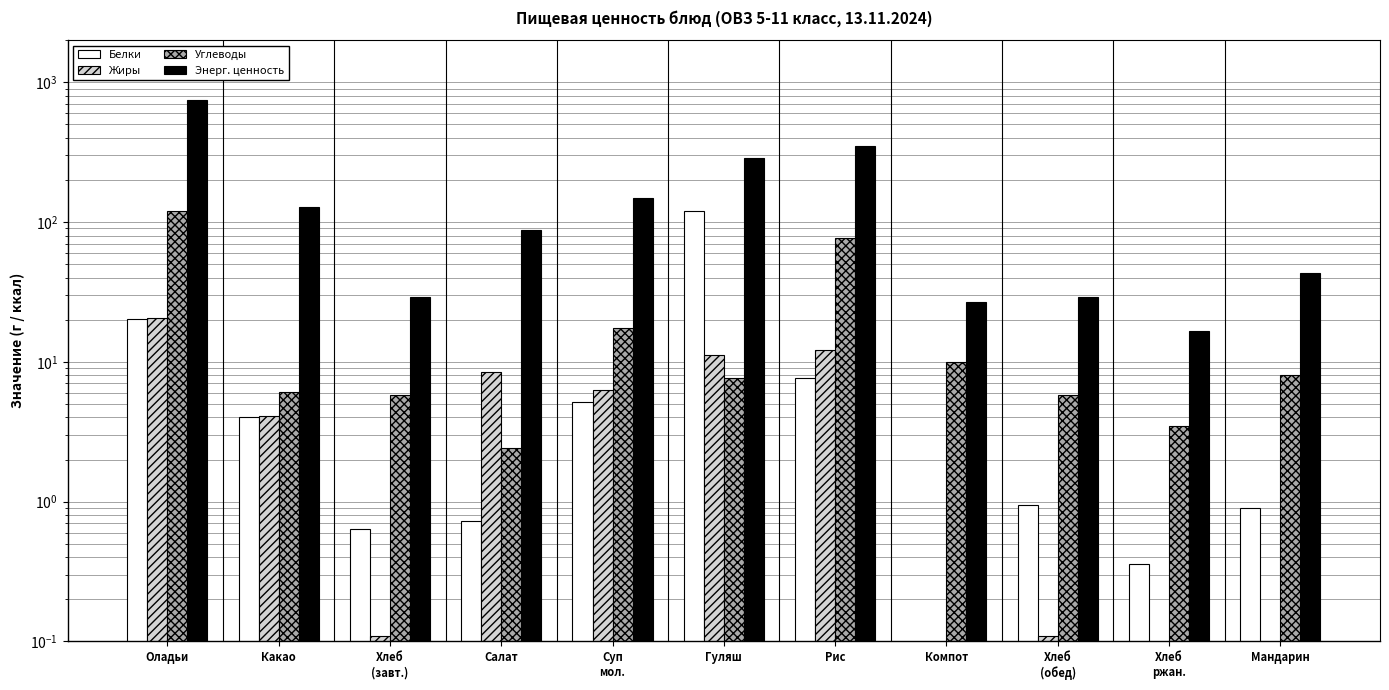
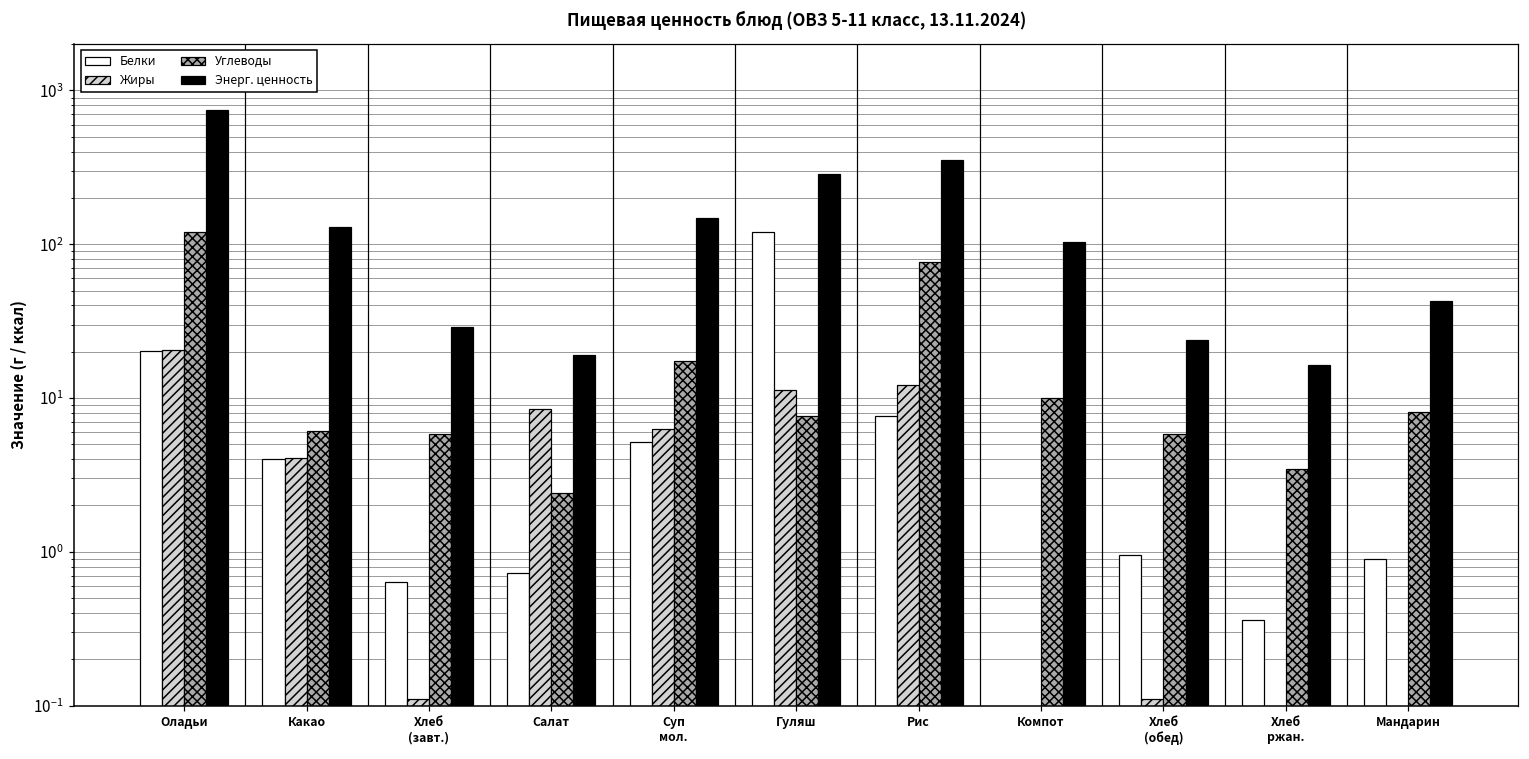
Энерг. ценность, Салат: 90 -> 19
Энерг. ценность, Компот: 27 -> 100
Энерг. ценность, Хлеб (обед): 29 -> 24
